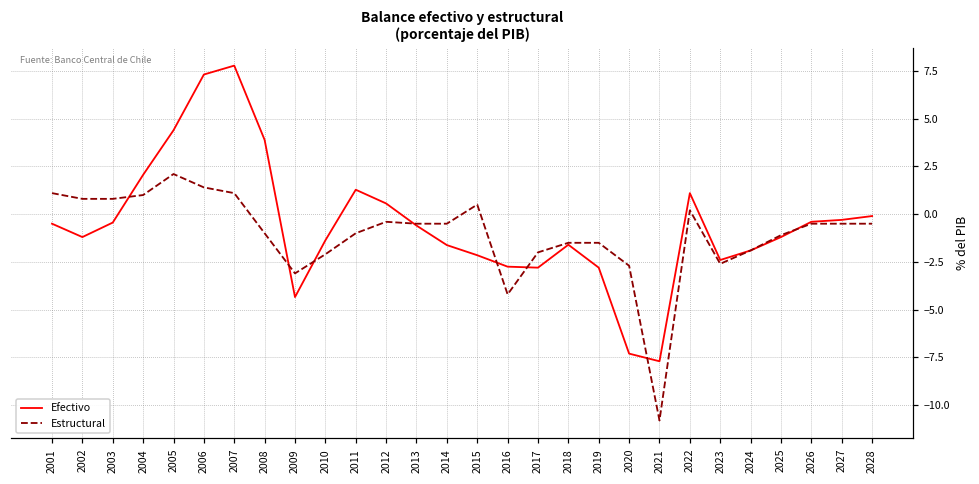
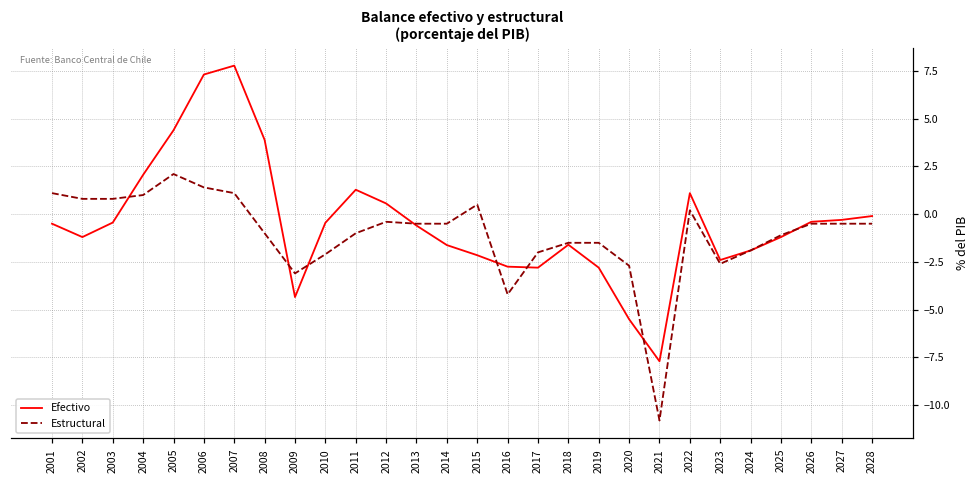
Efectivo, 2010: -1.4 -> -0.5
Efectivo, 2020: -7.3 -> -5.5
